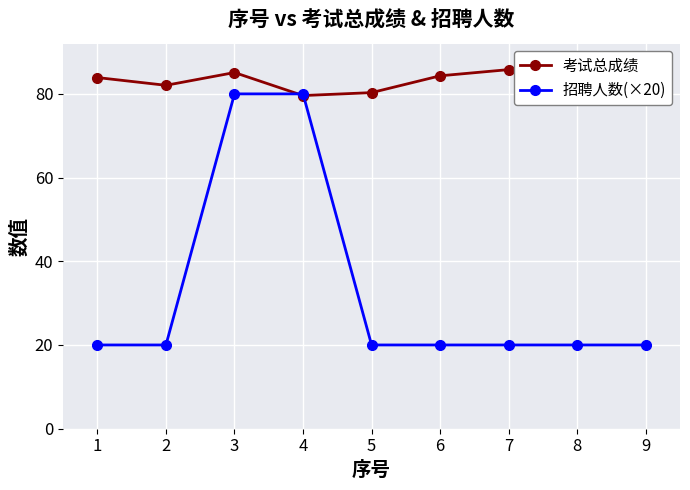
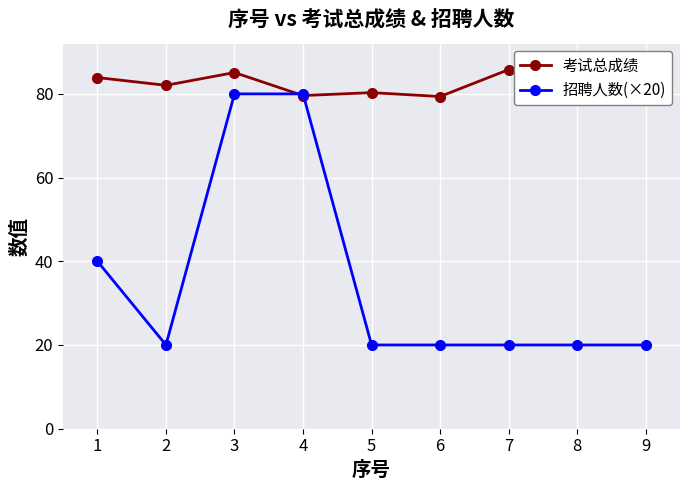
招聘人数(×20), 1: 20 -> 40
考试总成绩, 6: 84 -> 79
